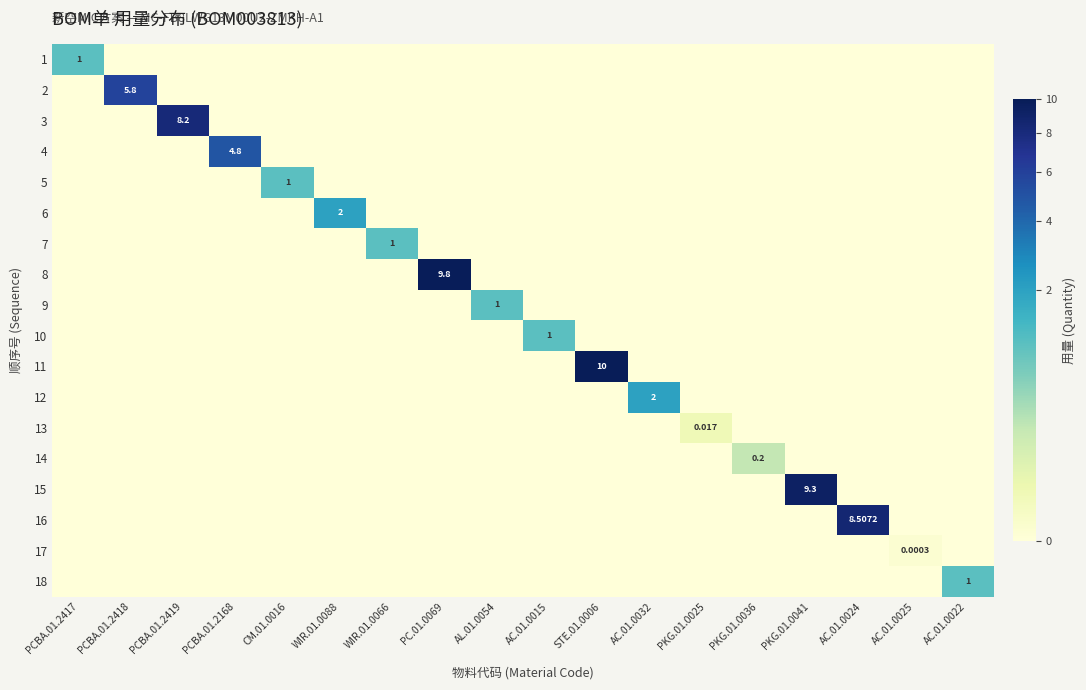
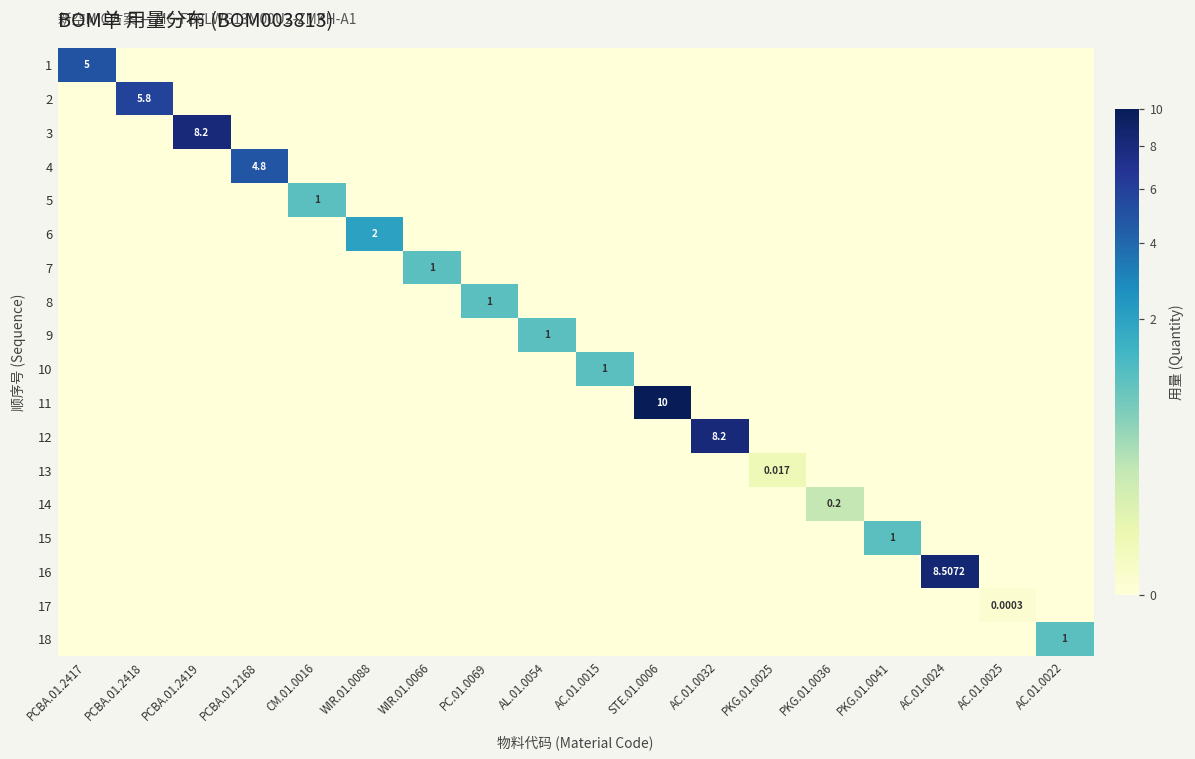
1, PCBA.01.2417: 1 -> 5
8, PC.01.0069: 9.8 -> 1
12, AC.01.0032: 2 -> 8.2
15, PKG.01.0041: 9.3 -> 1
